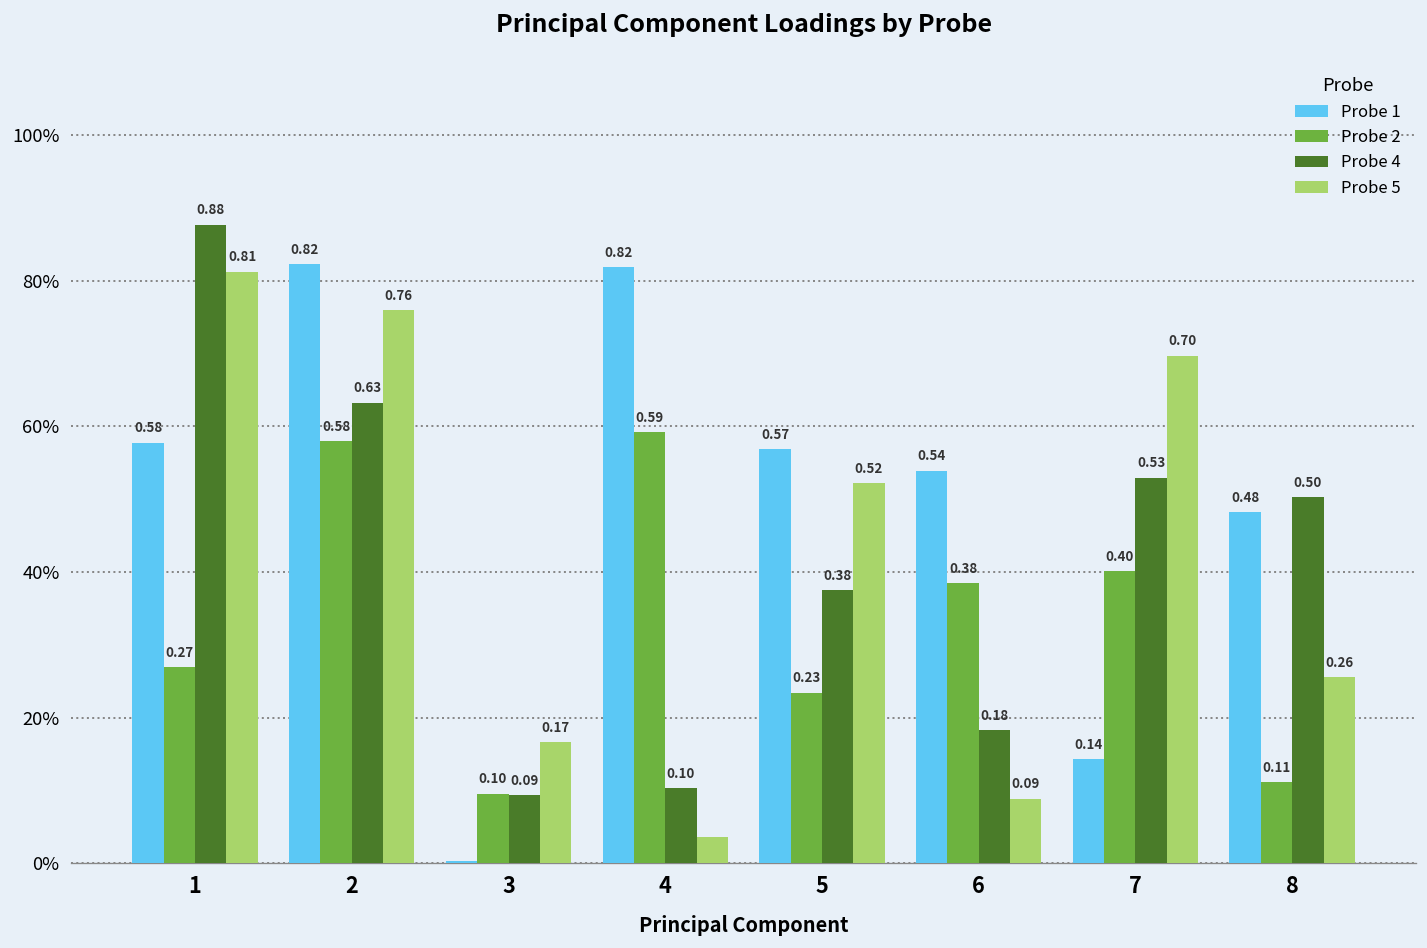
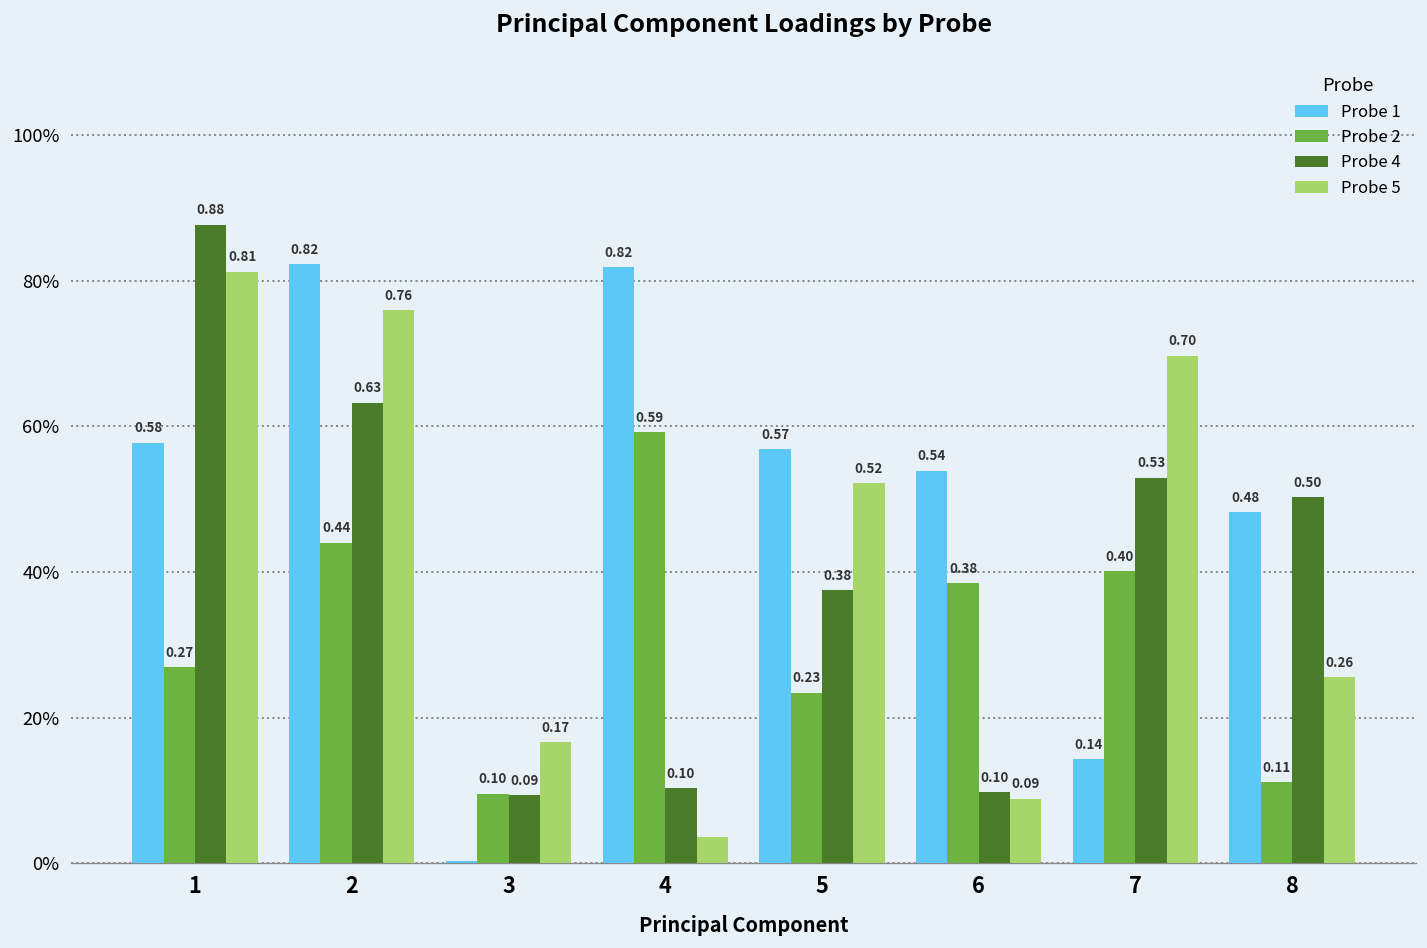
Probe 2, 2: 0.58 -> 0.44
Probe 4, 6: 0.18 -> 0.10
